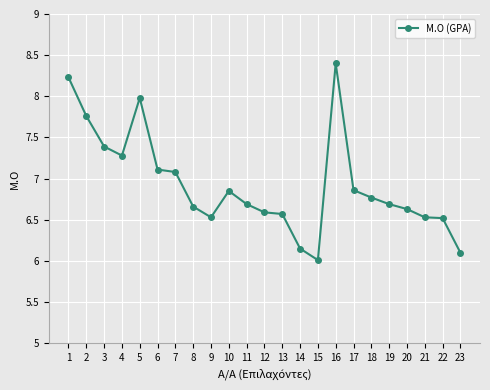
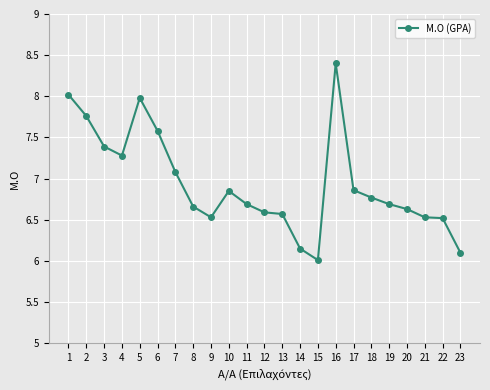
1: 8.2 -> 8.0
6: 7.1 -> 7.6
